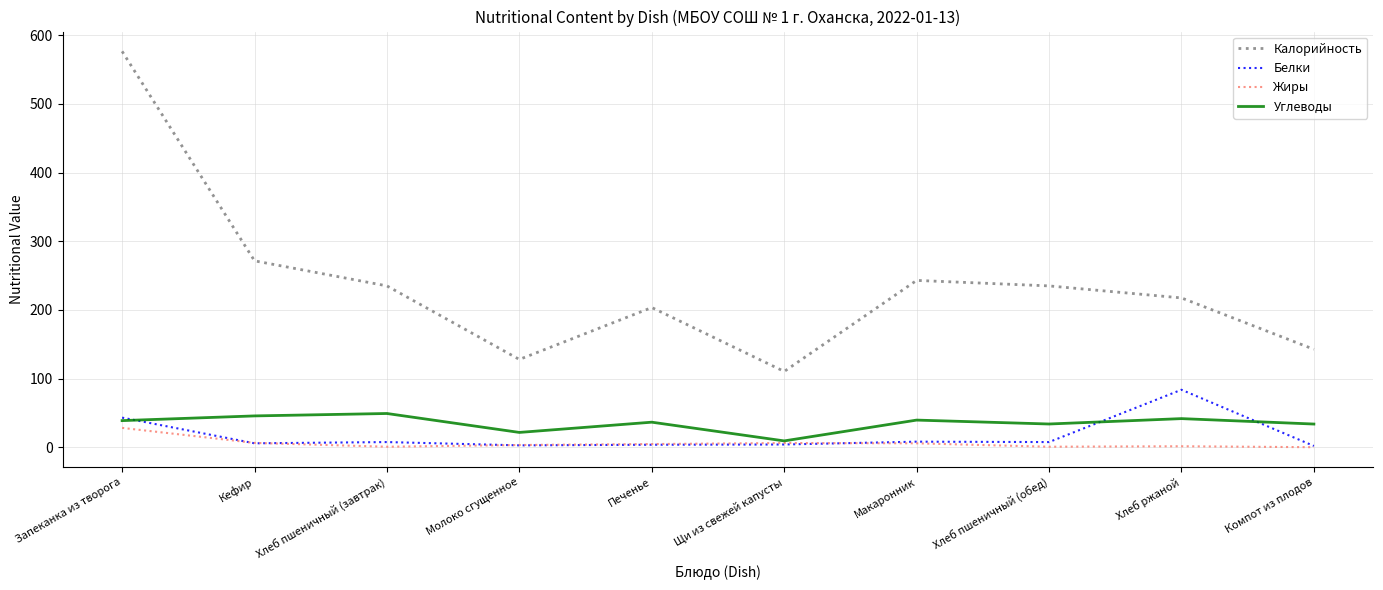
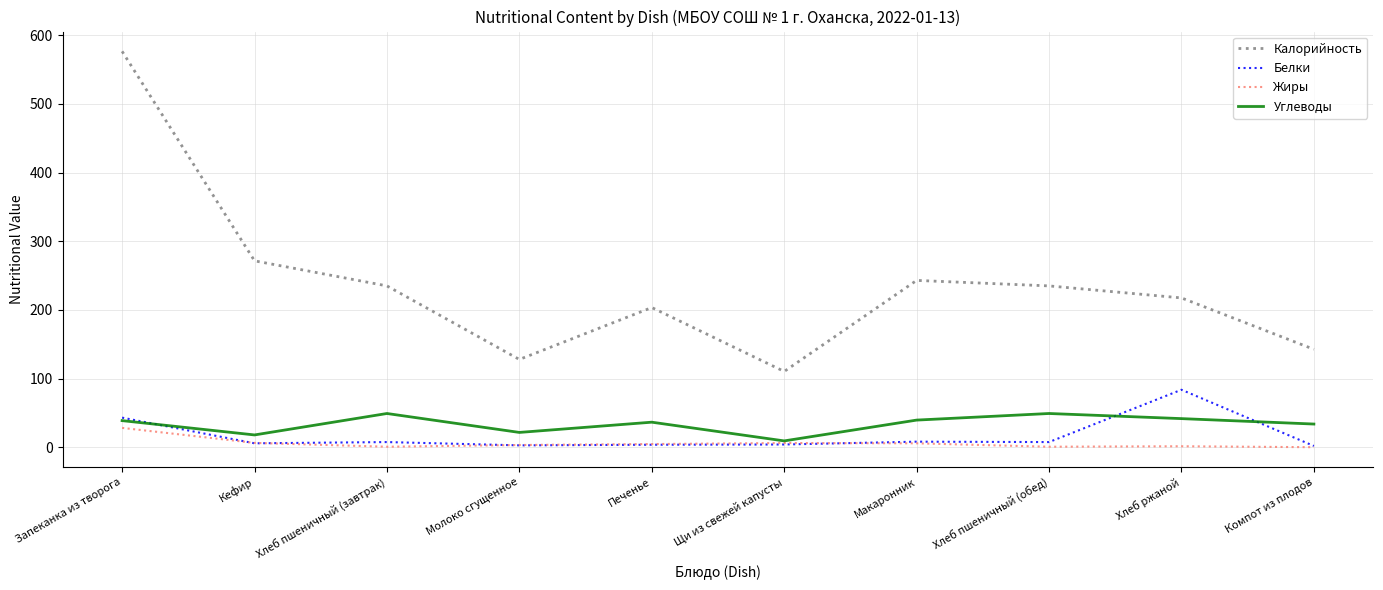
Углеводы, Кефир: 50 -> 20
Углеводы, Хлеб пшеничный (обед): 30 -> 50
